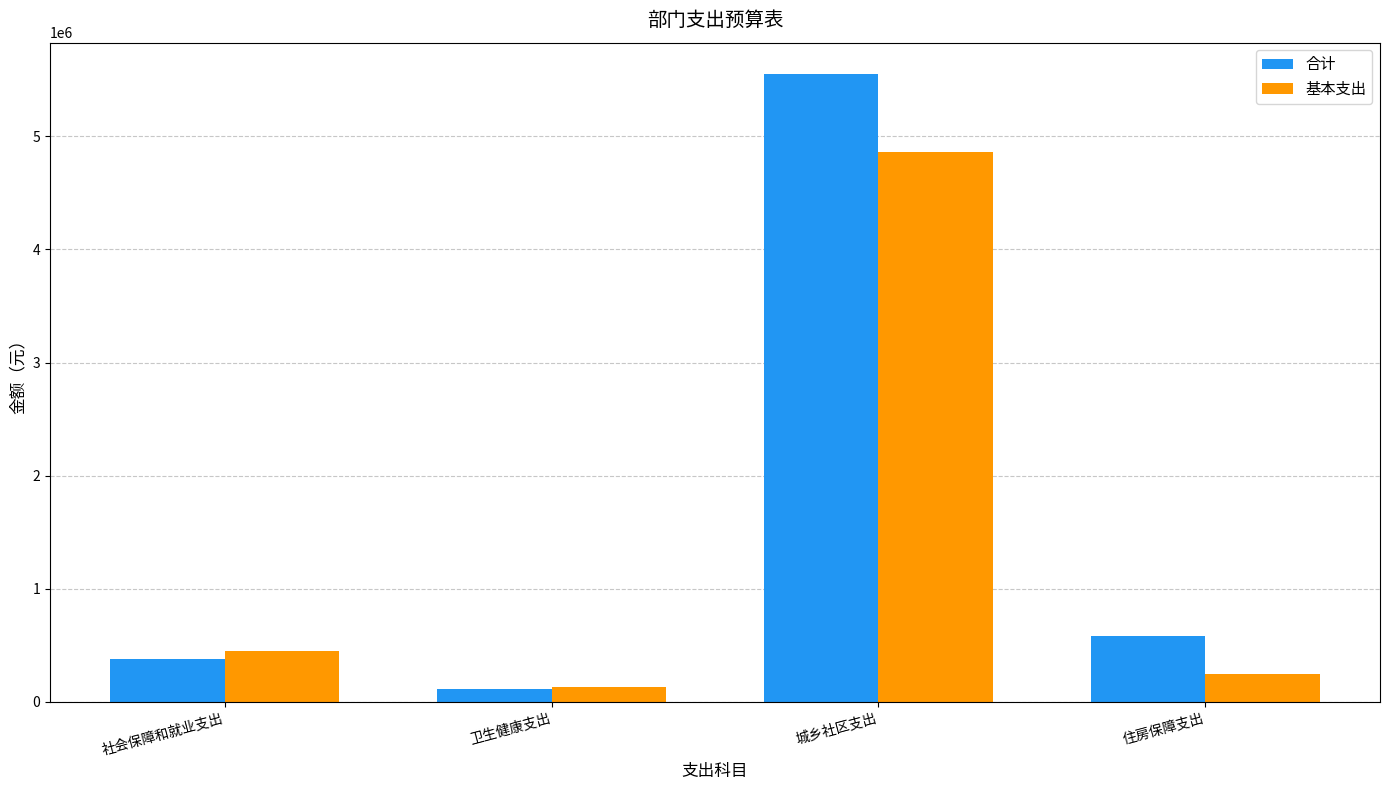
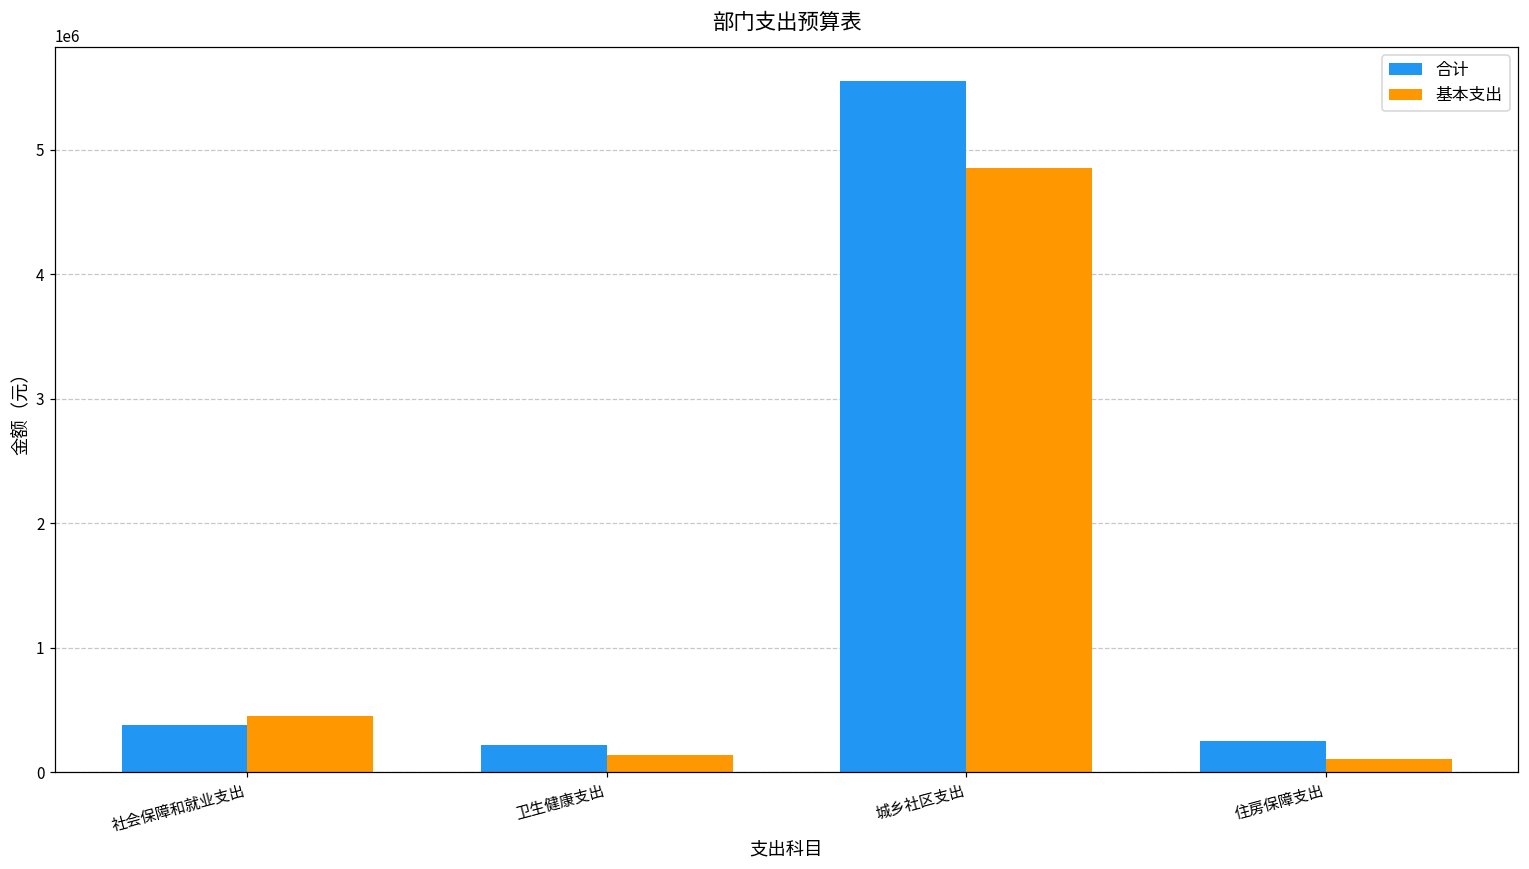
合计, 卫生健康支出: 110000 -> 220000
合计, 住房保障支出: 580000 -> 250000
基本支出, 住房保障支出: 250000 -> 110000
